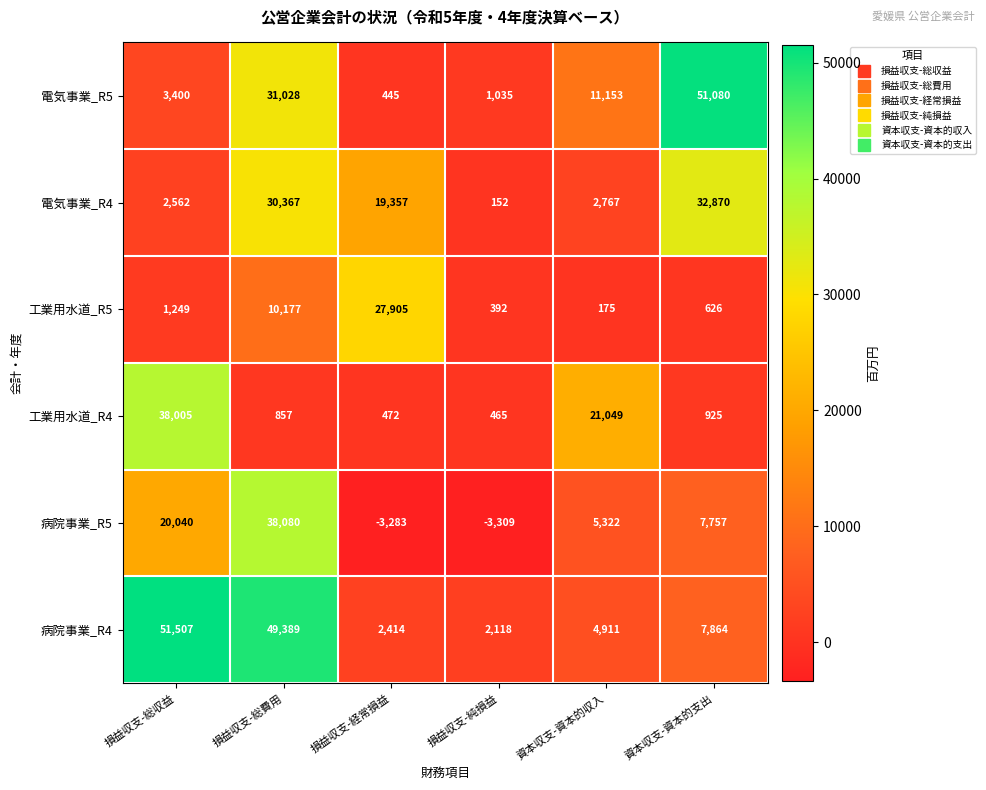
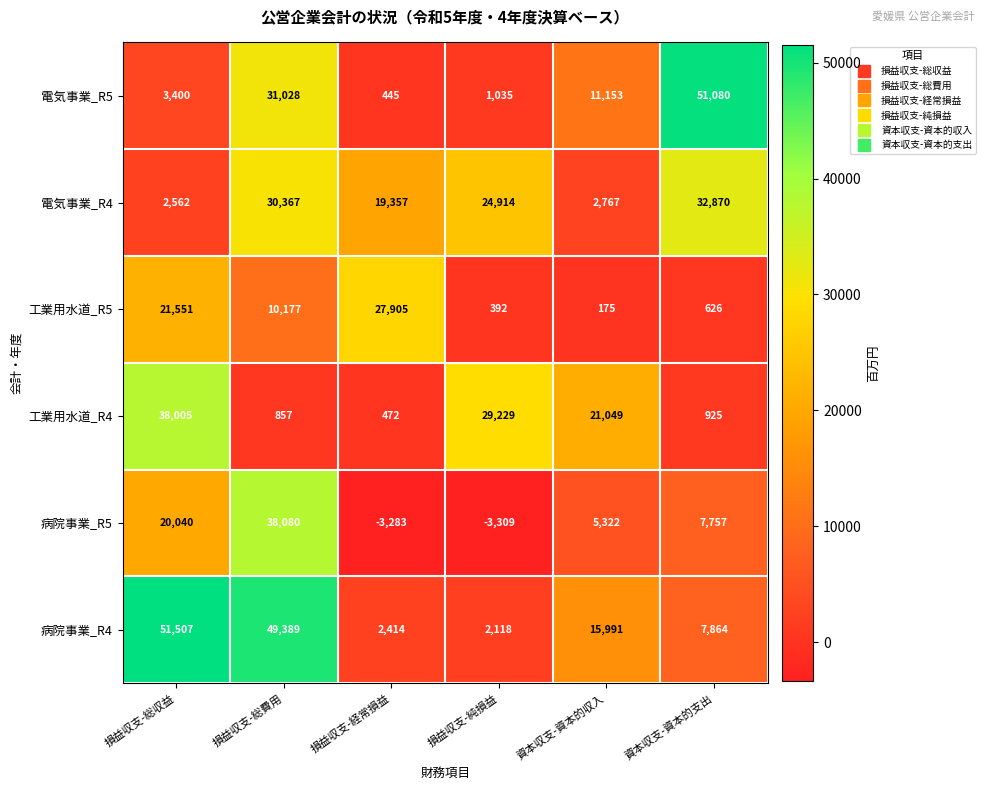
電気事業_R4, 損益収支-純損益: 152 -> 24,914
工業用水道_R5, 損益収支-総収益: 1,249 -> 21,551
工業用水道_R4, 損益収支-純損益: 465 -> 29,229
病院事業_R4, 資本収支-資本的収入: 4,911 -> 15,991
